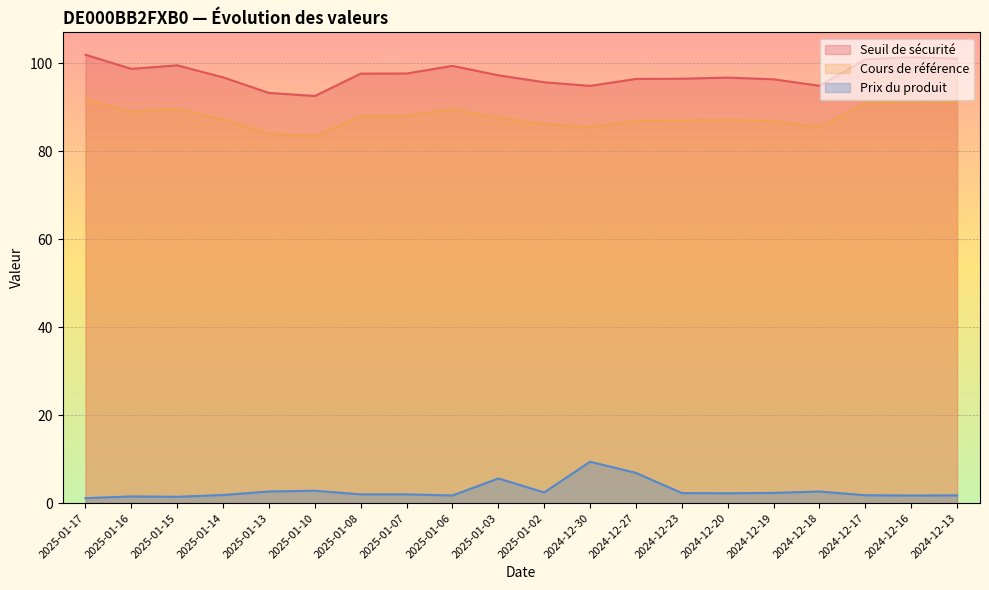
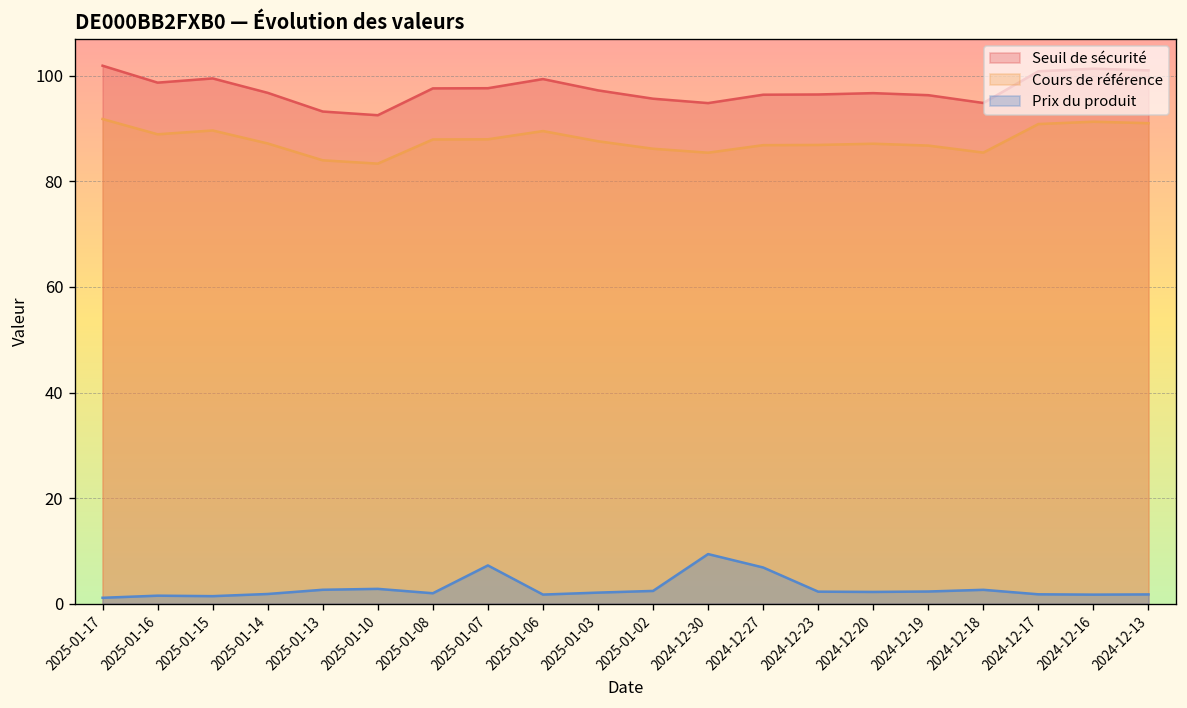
Prix du produit, 2025-01-07: 2 -> 7
Prix du produit, 2025-01-03: 6 -> 2
